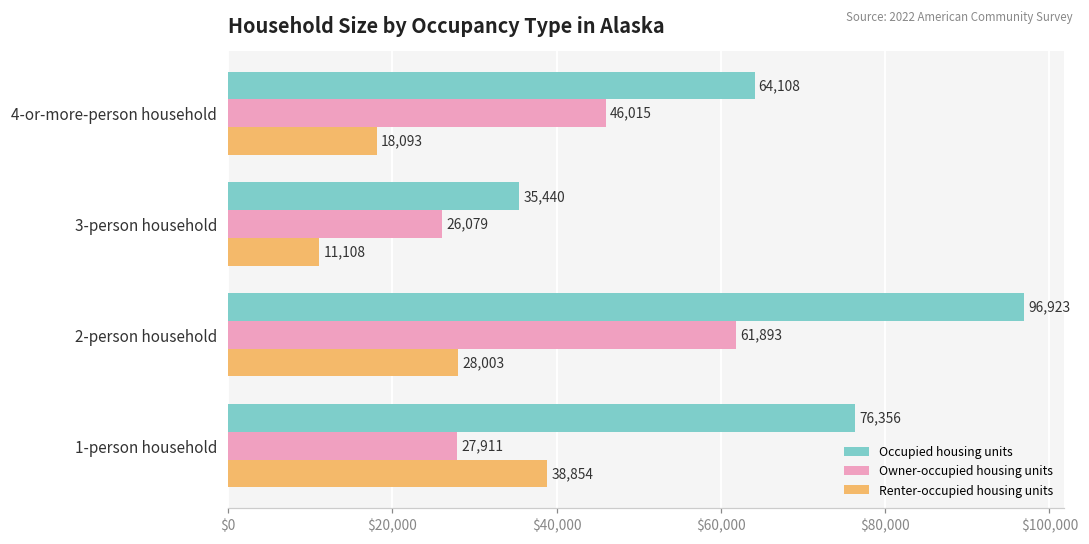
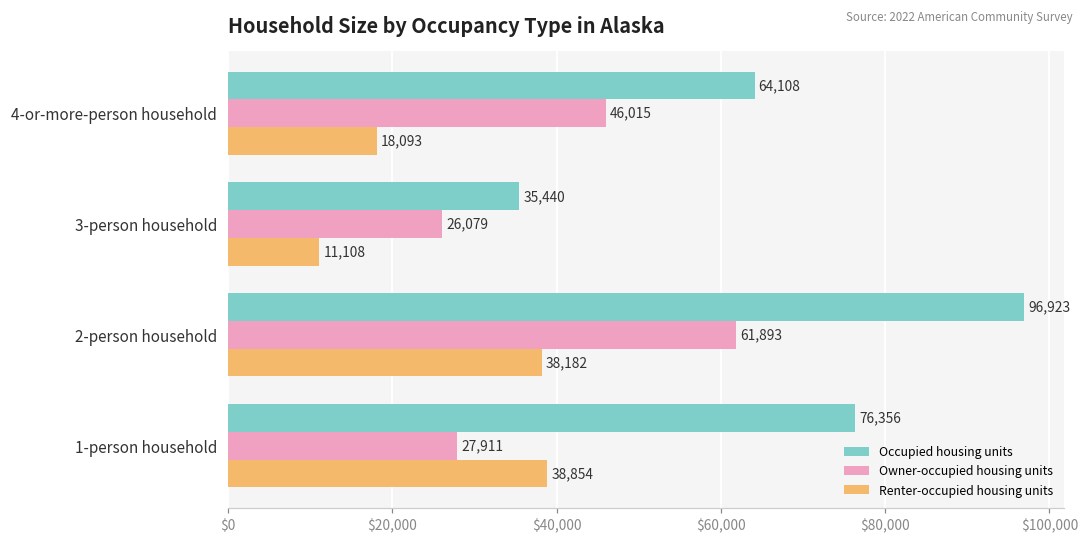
Renter-occupied housing units, 2-person household: 28,003 -> 38,182
